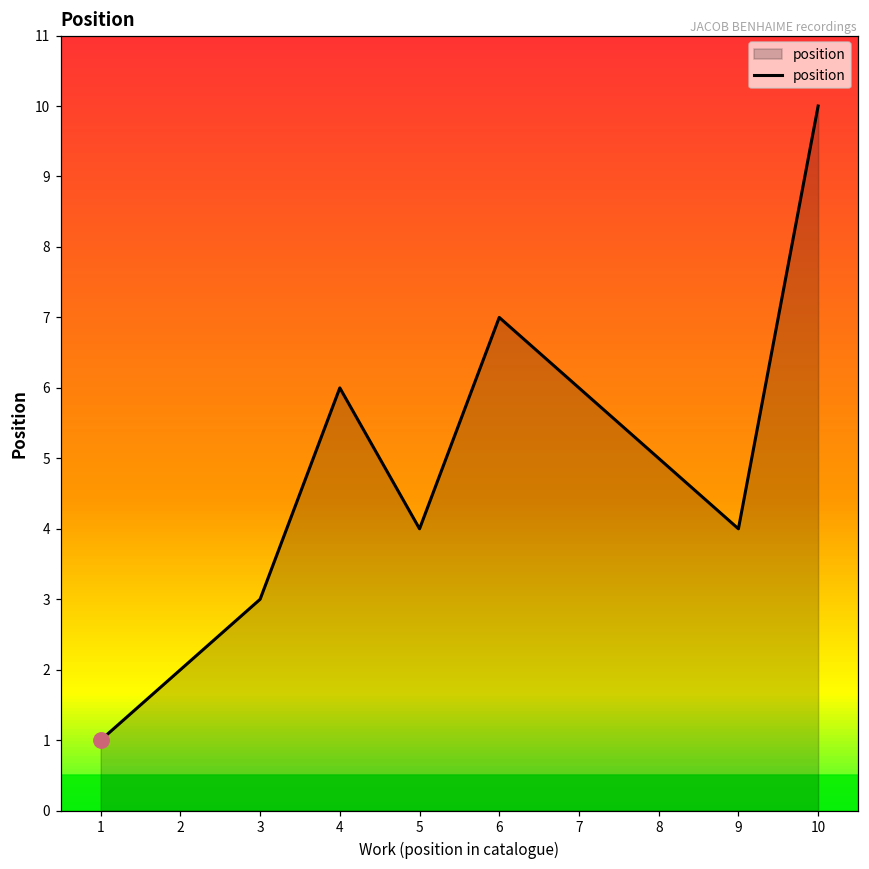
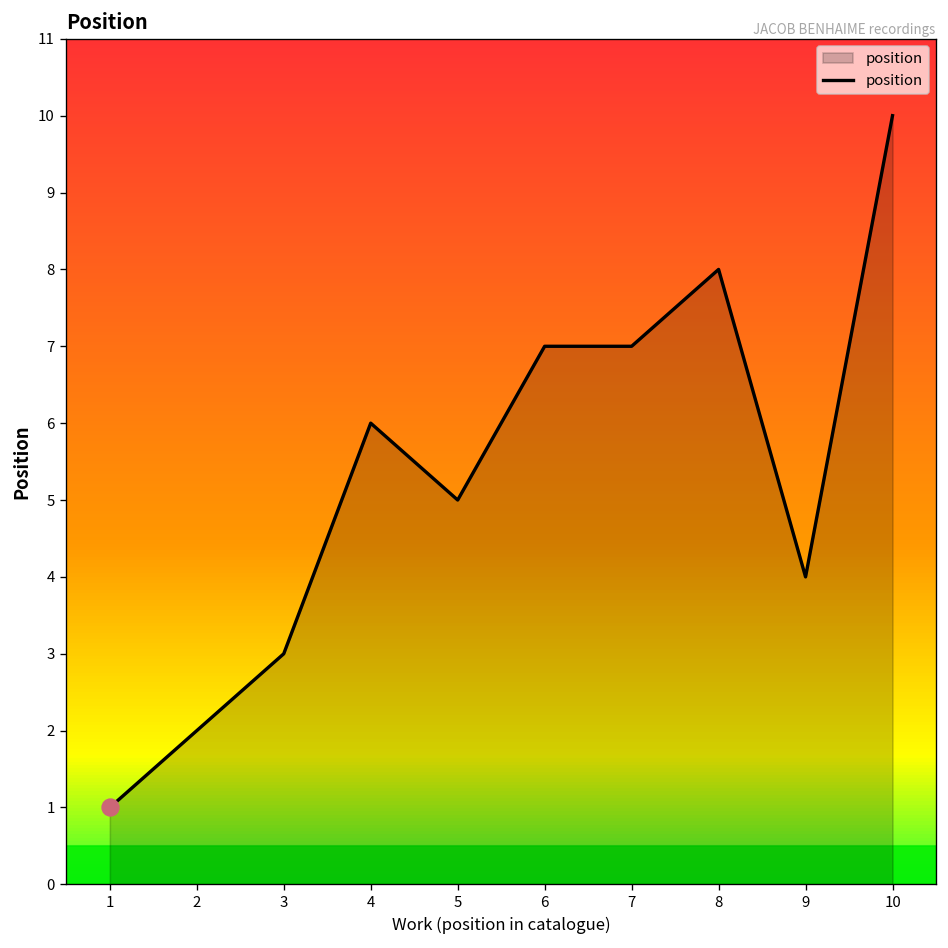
position, 5: 4 -> 5
position, 7: 6 -> 7
position, 8: 5 -> 8
